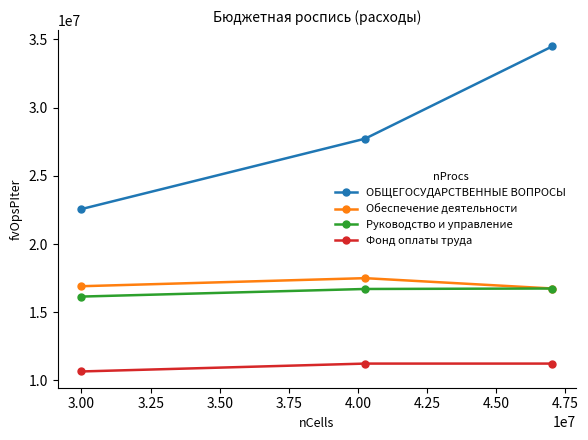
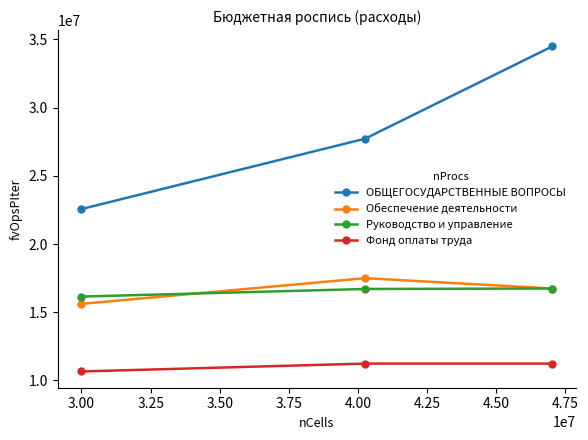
Обеспечение деятельности, 3.00: 16900000 -> 15600000
